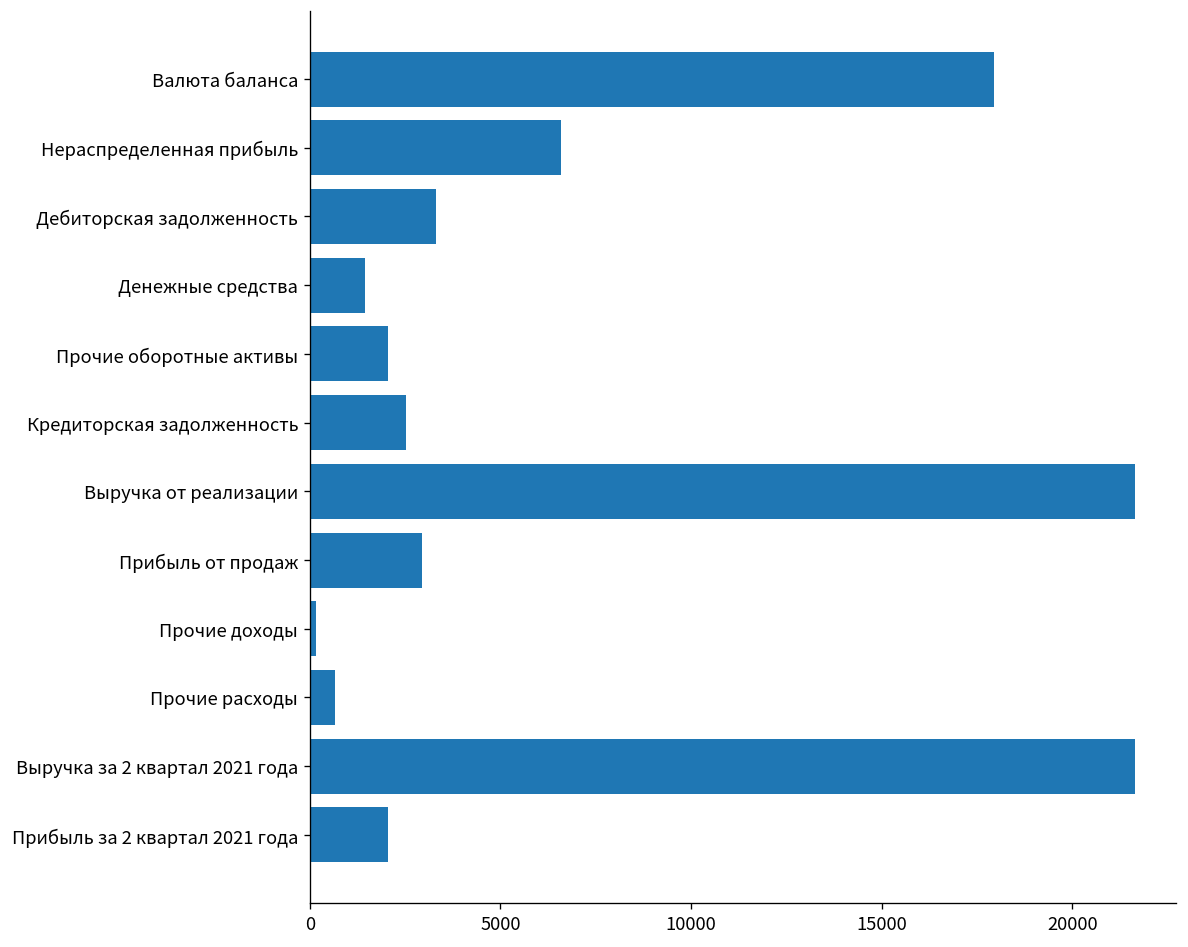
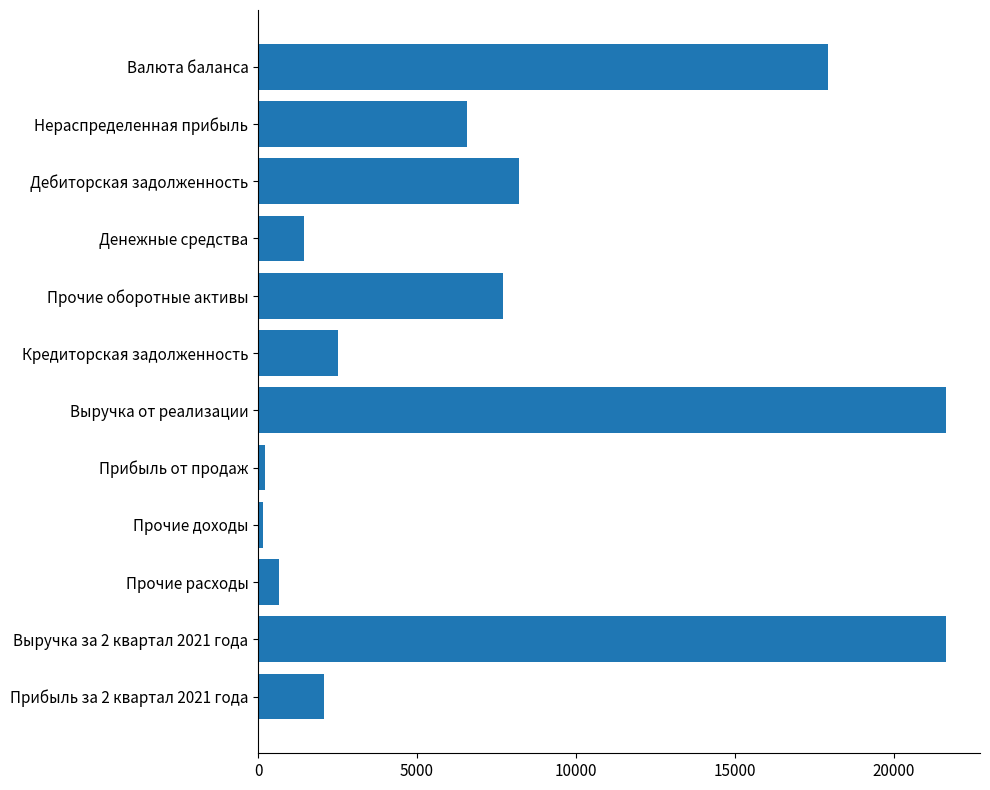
Дебиторская задолженность: 3300 -> 8200
Прочие оборотные активы: 2000 -> 7700
Прибыль от продаж: 2900 -> 200
